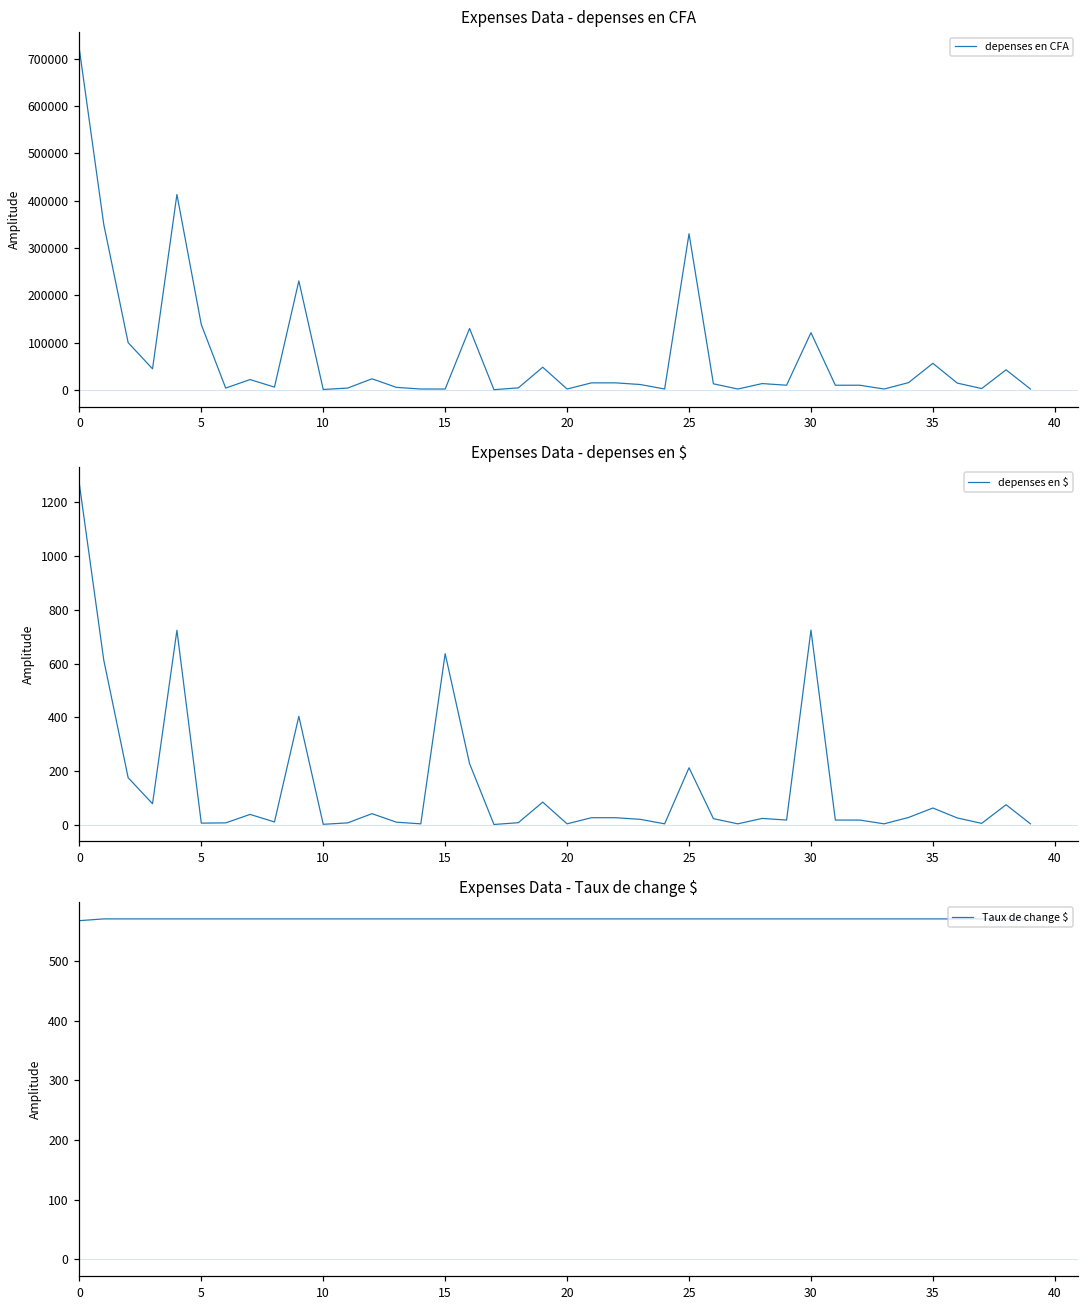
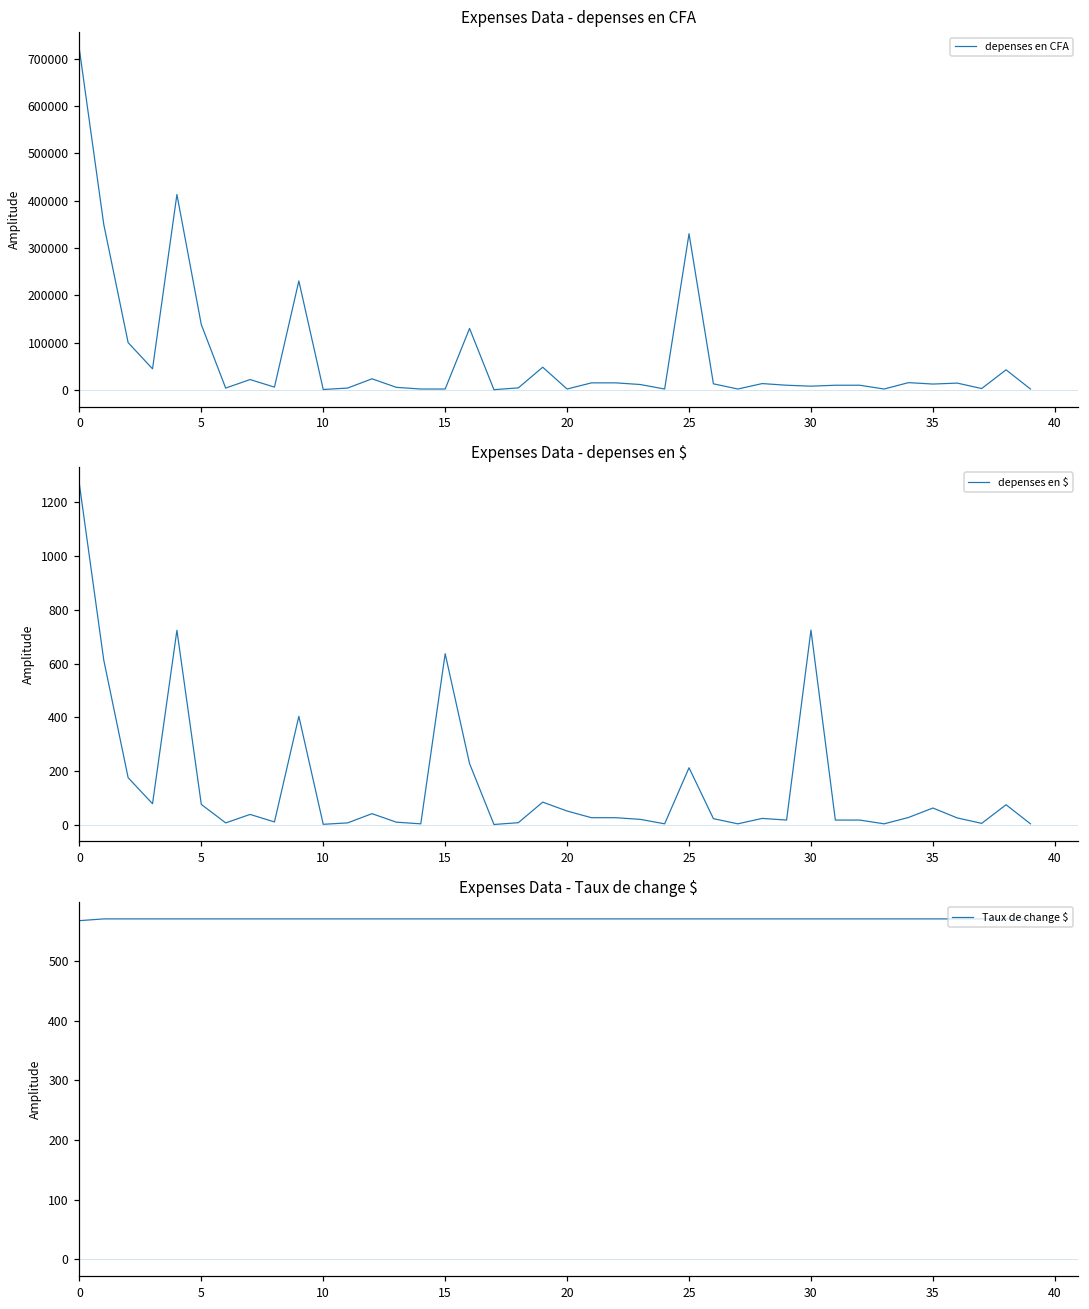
Expenses Data - depenses en CFA, 30: 120000 -> 10000
Expenses Data - depenses en CFA, 35: 60000 -> 10000
Expenses Data - depenses en $, 5: 10 -> 80
Expenses Data - depenses en $, 20: 0 -> 50
